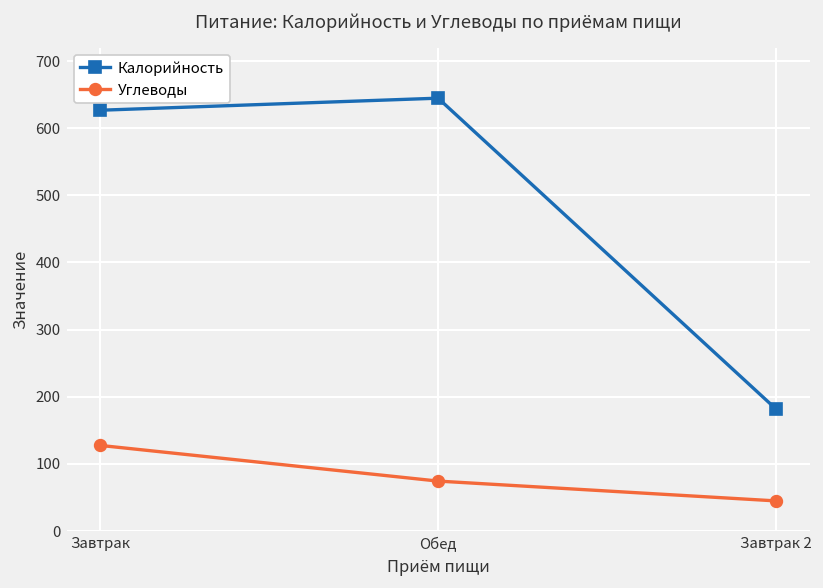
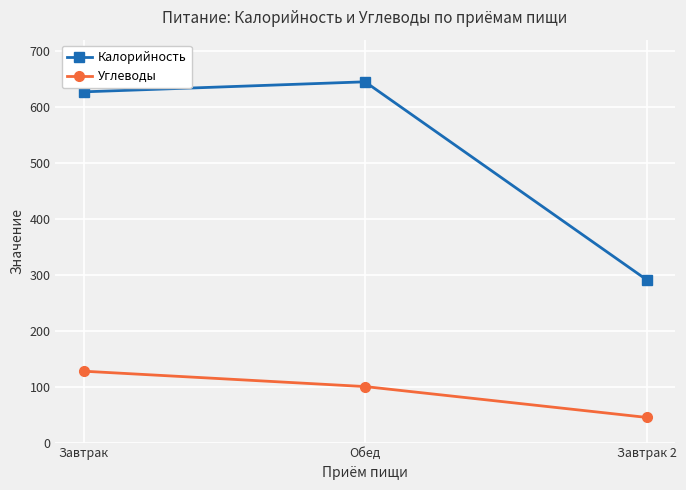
Углеводы, Обед: 70 -> 100
Калорийность, Завтрак 2: 180 -> 290
